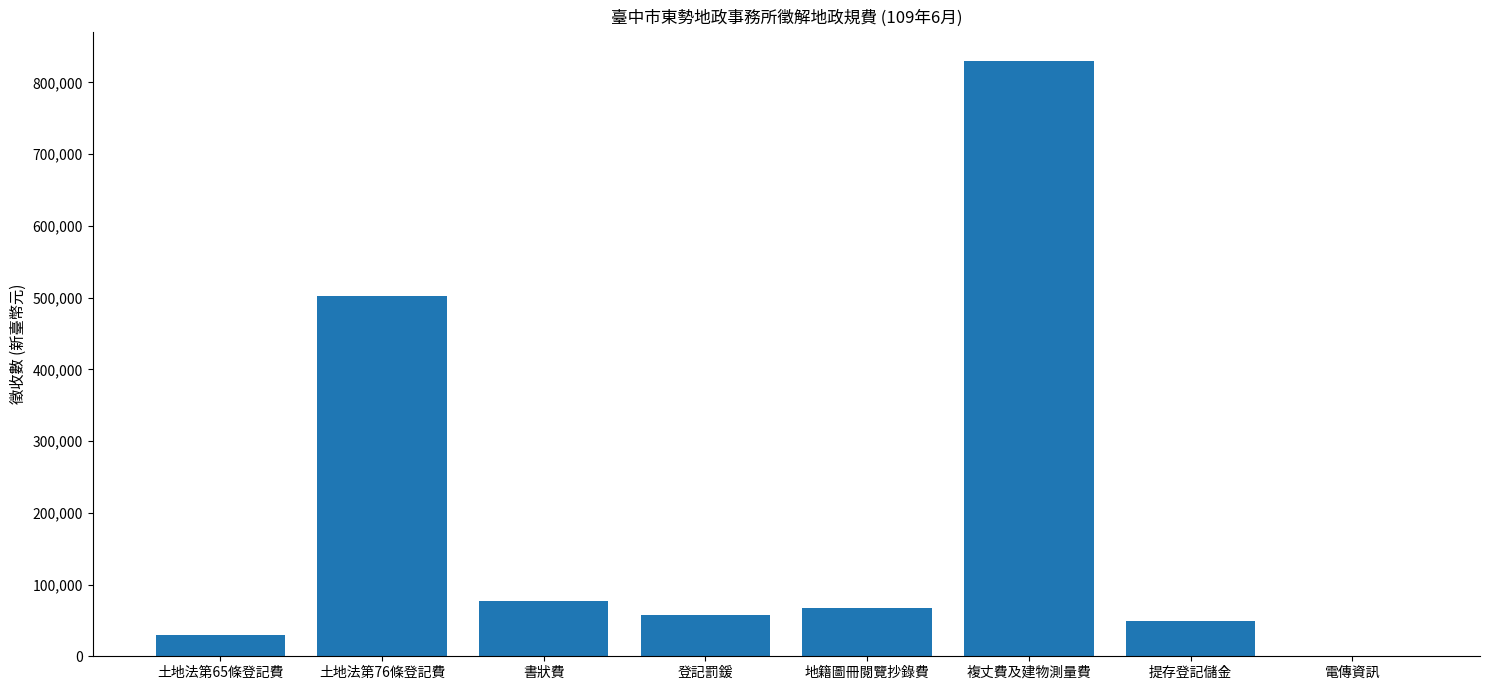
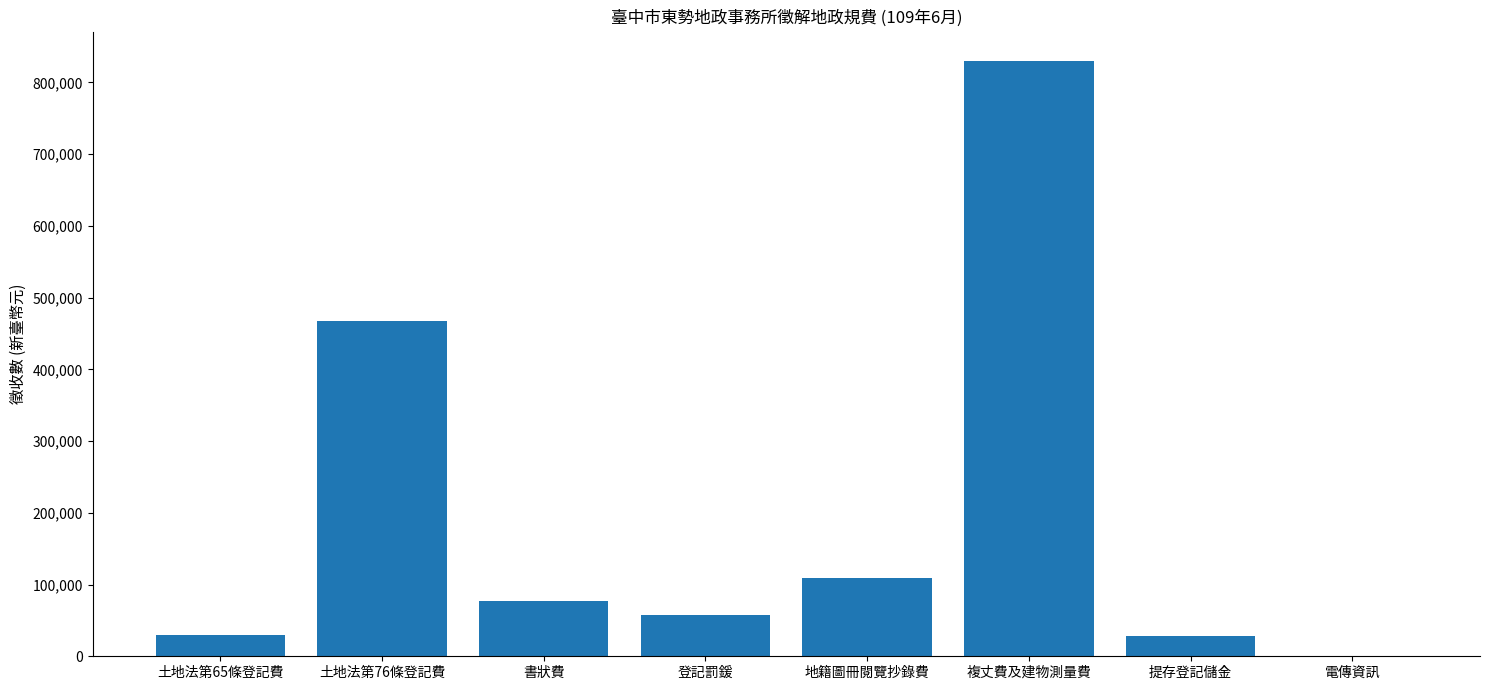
土地法第76條登記費: 500,000 -> 470,000
地籍圖冊閱覽抄錄費: 70,000 -> 110,000
提存登記儲金: 50,000 -> 30,000
